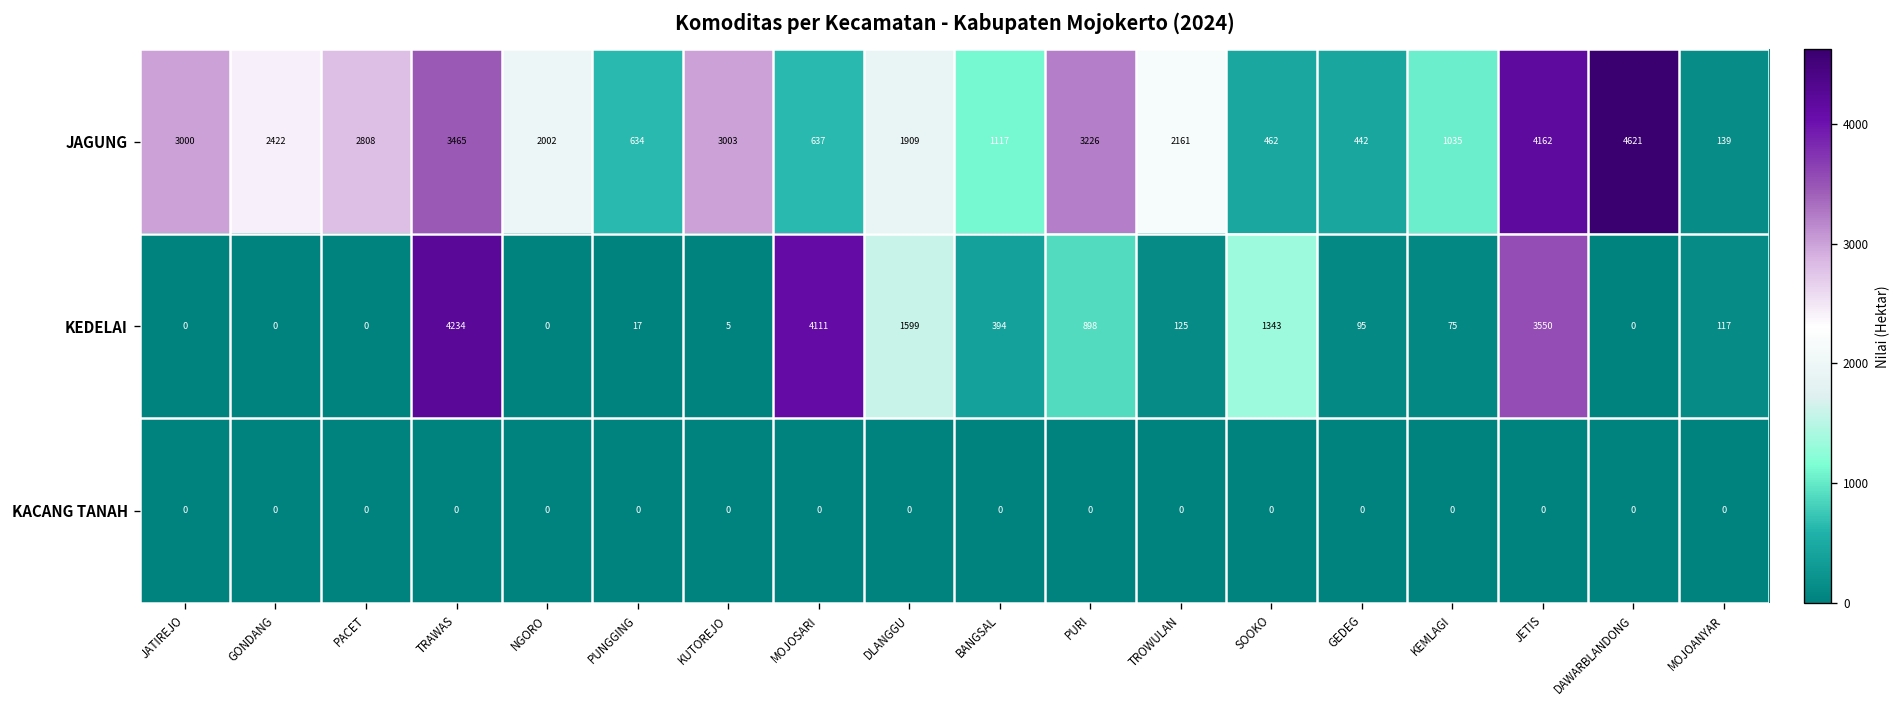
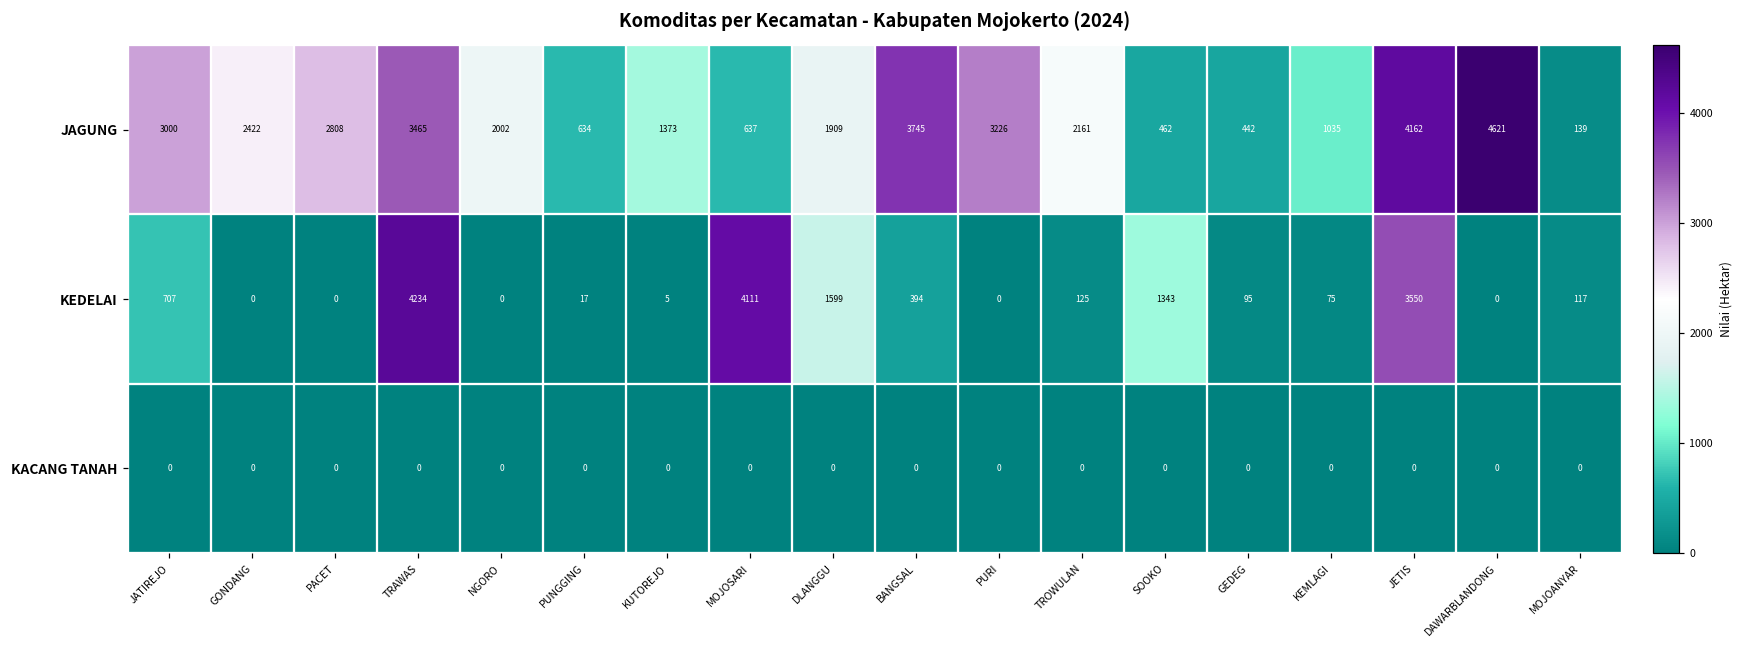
JAGUNG, KUTOREJO: 3003 -> 1373
JAGUNG, BANGSAL: 1117 -> 3745
KEDELAI, JATIREJO: 0 -> 707
KEDELAI, PURI: 898 -> 0
